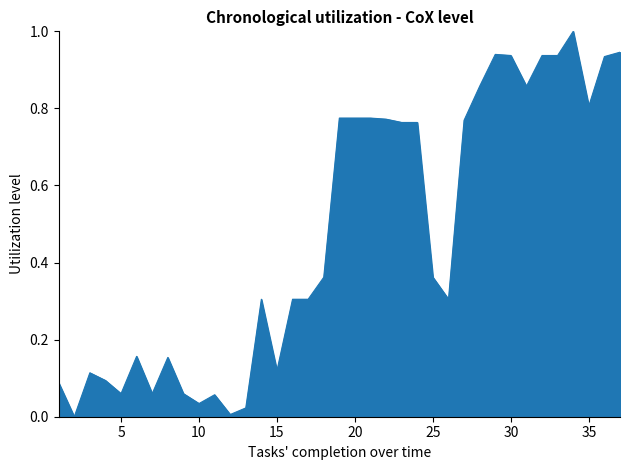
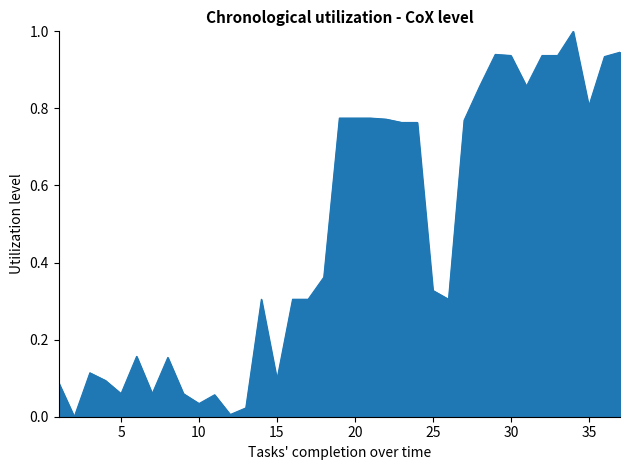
15: 0.12 -> 0.10
25: 0.36 -> 0.33
